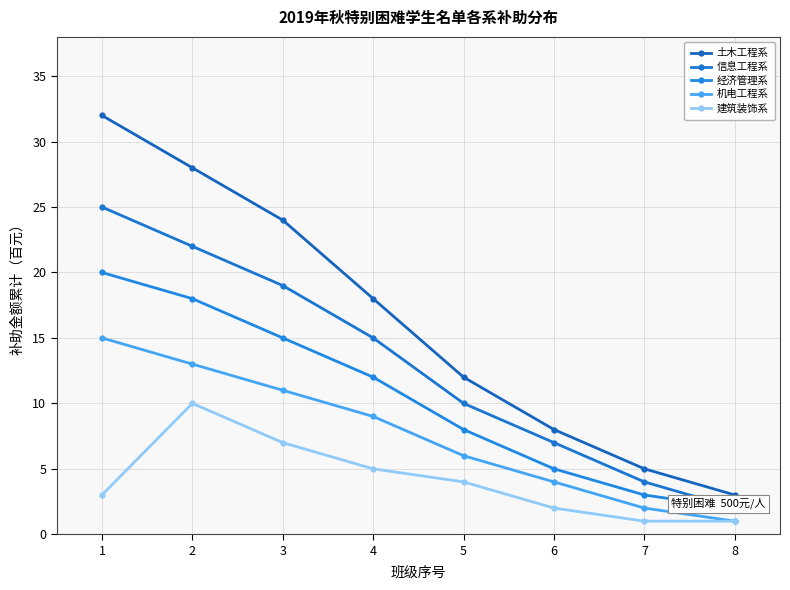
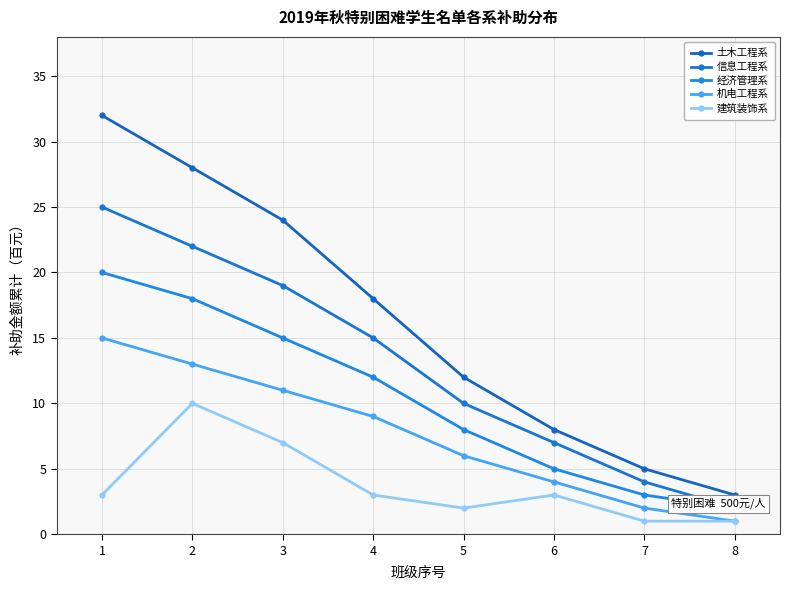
建筑装饰系, 4: 5 -> 3
建筑装饰系, 5: 4 -> 2
建筑装饰系, 6: 2 -> 3
